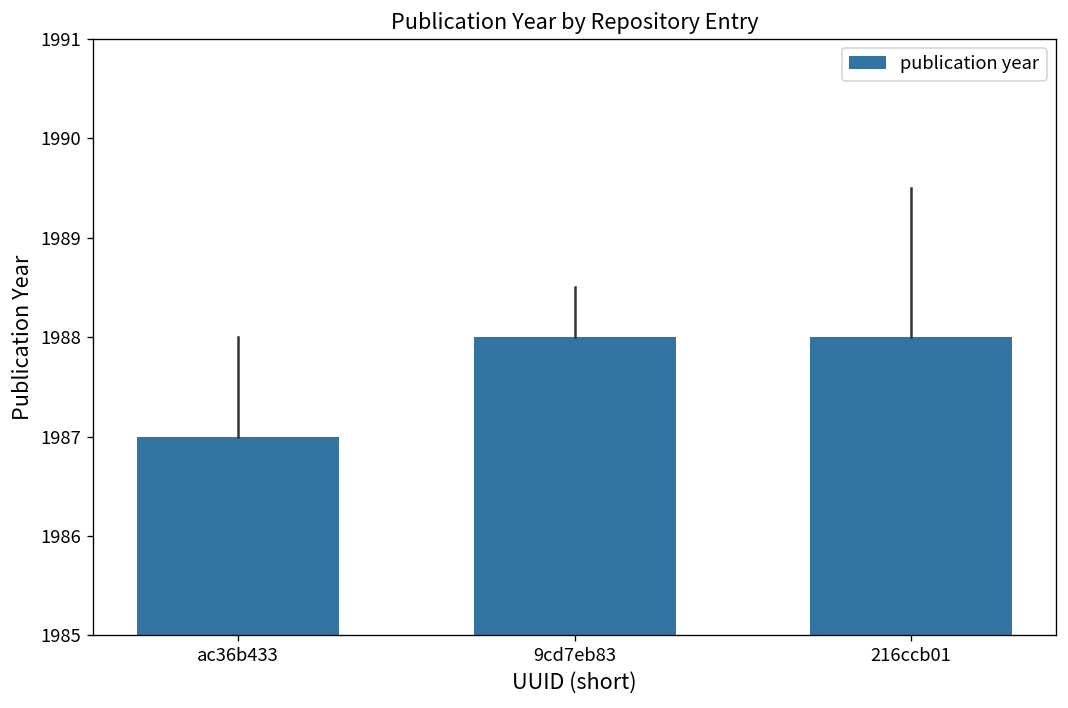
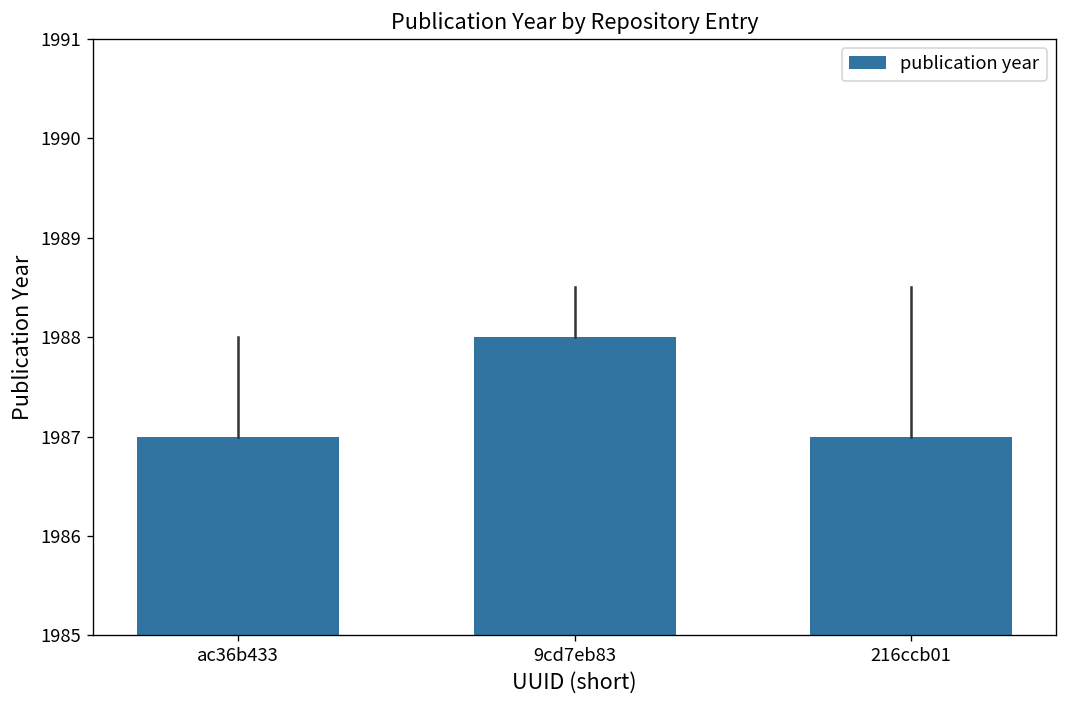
publication year, 216ccb01: 1988 -> 1987
